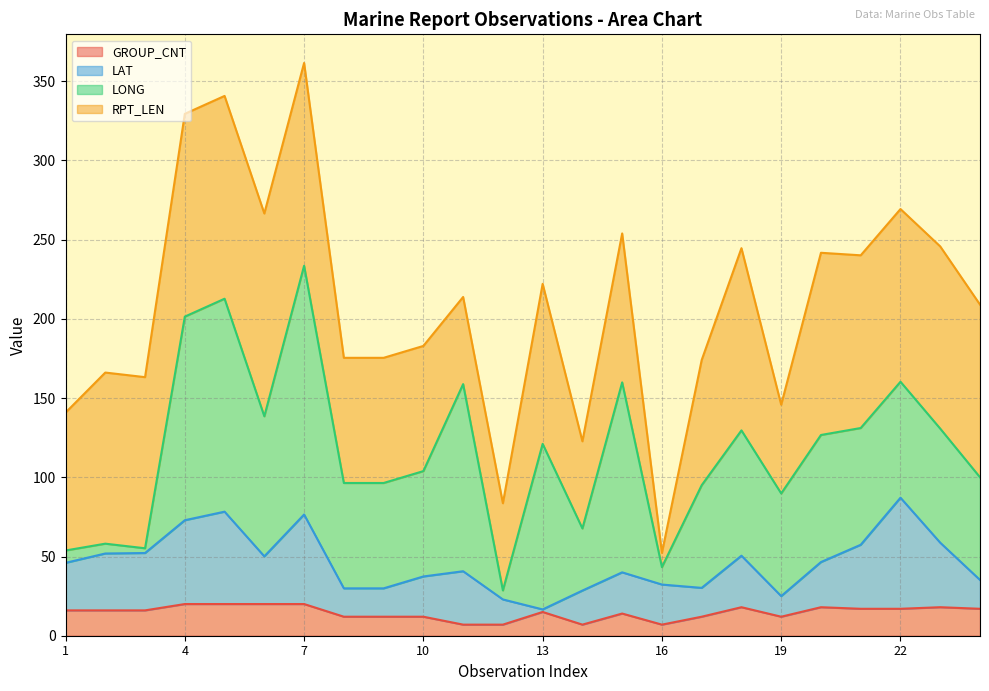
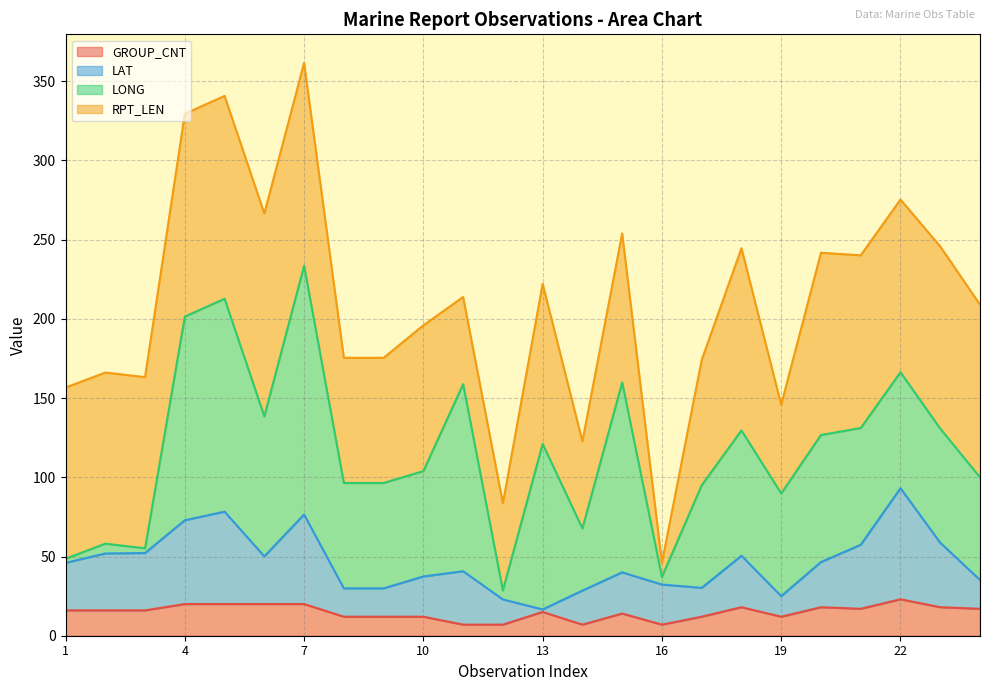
LONG, 1: 8 -> 3
RPT_LEN, 1: 87 -> 108
RPT_LEN, 10: 79 -> 92
LONG, 16: 11 -> 5
GROUP_CNT, 22: 17 -> 23
